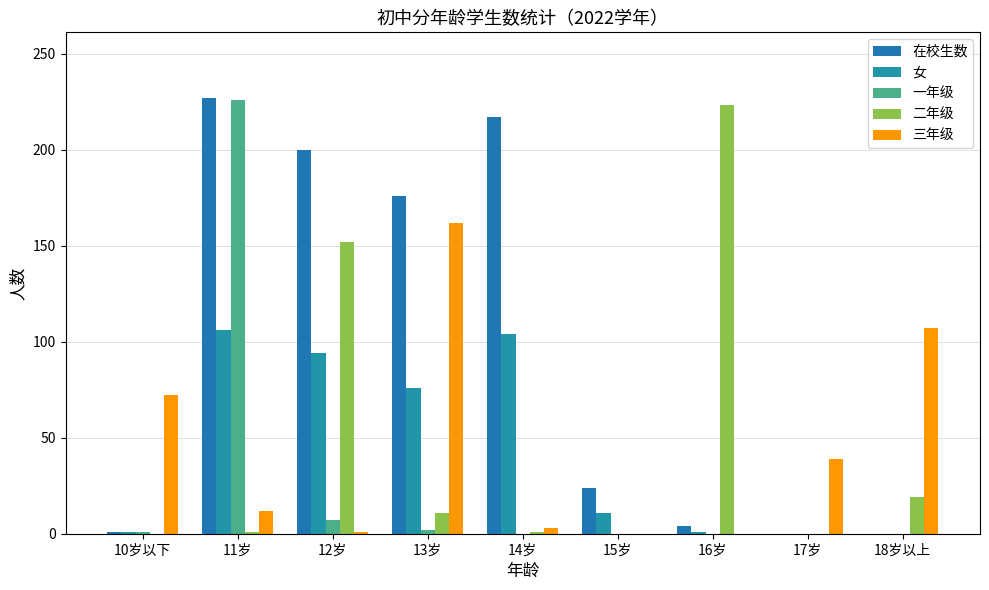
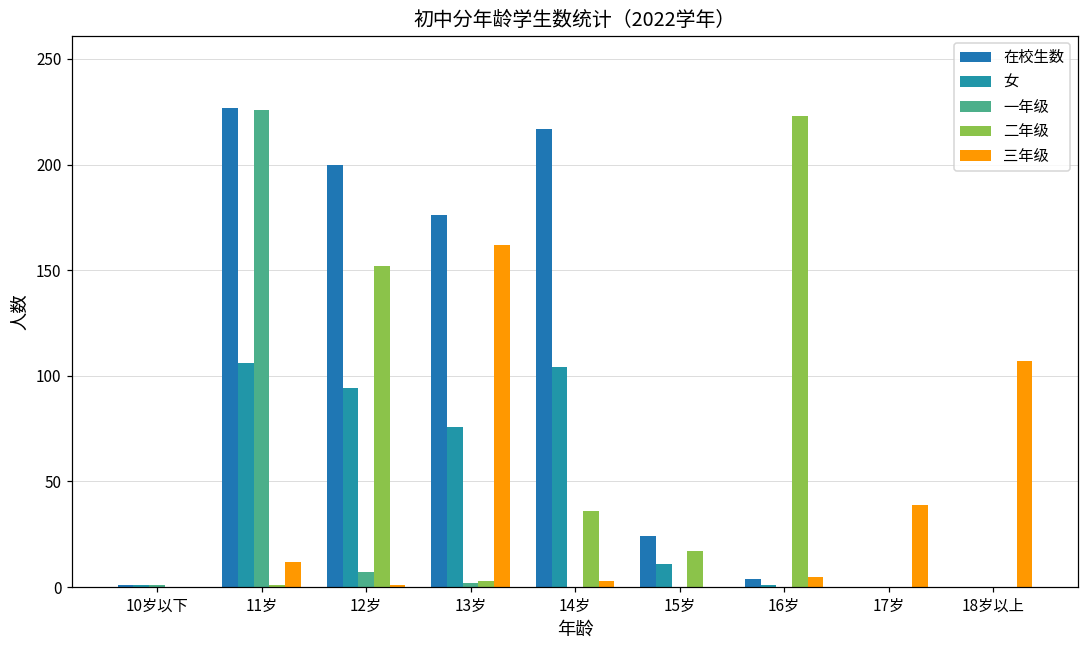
三年级, 10岁以下: 72 -> 0
二年级, 13岁: 11 -> 3
二年级, 14岁: 1 -> 36
二年级, 15岁: 0 -> 17
三年级, 16岁: 0 -> 5
二年级, 18岁以上: 19 -> 0
